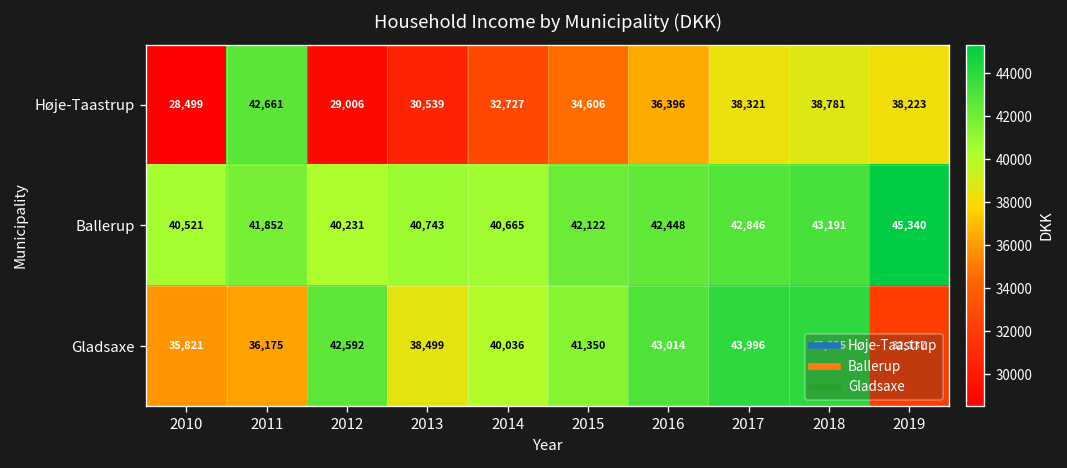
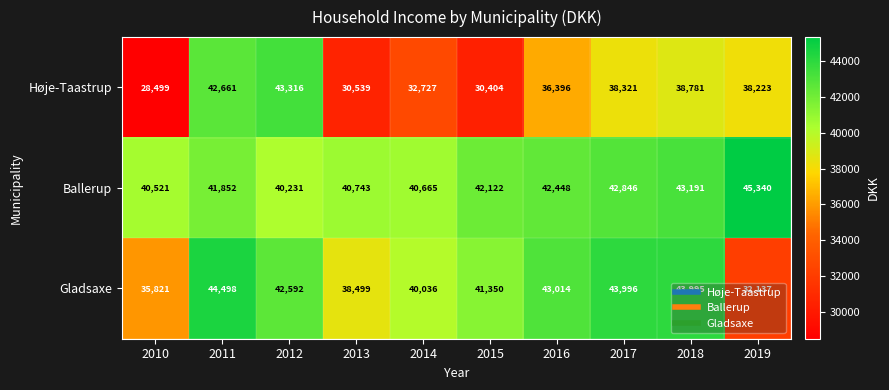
Høje-Taastrup, 2012: 29,006 -> 43,316
Høje-Taastrup, 2015: 34,606 -> 30,404
Gladsaxe, 2011: 36,175 -> 44,498
